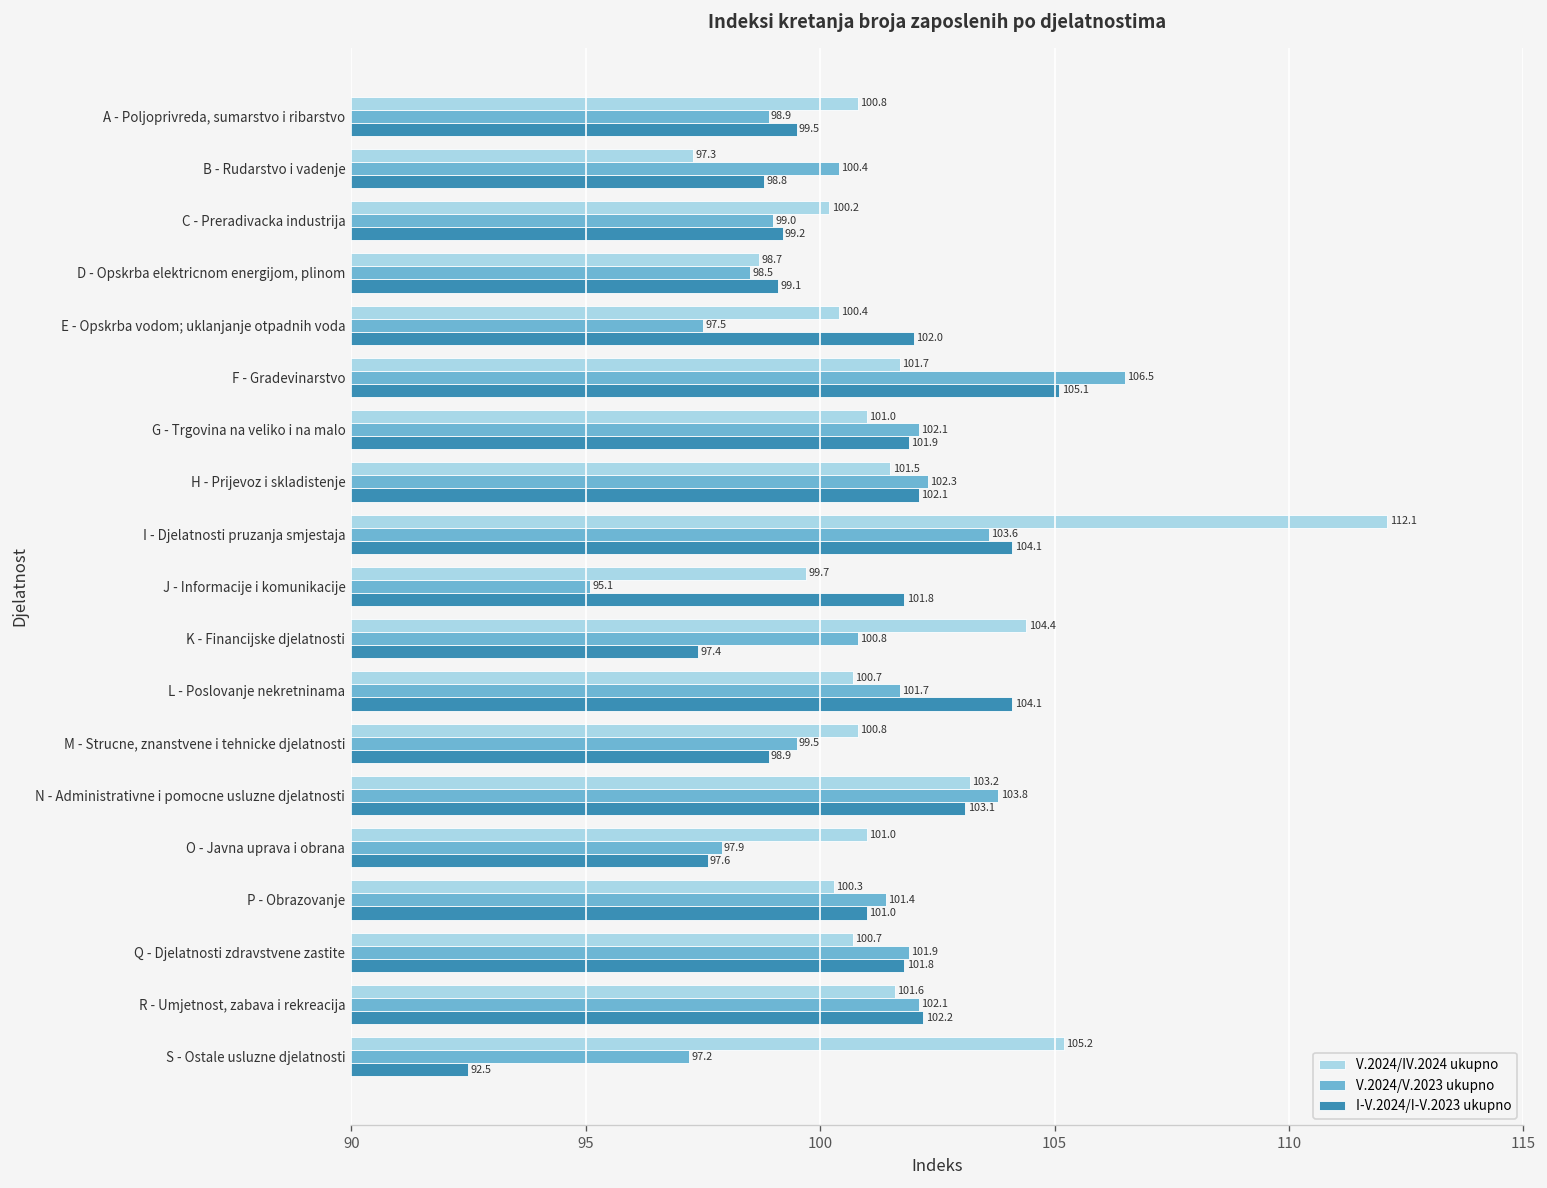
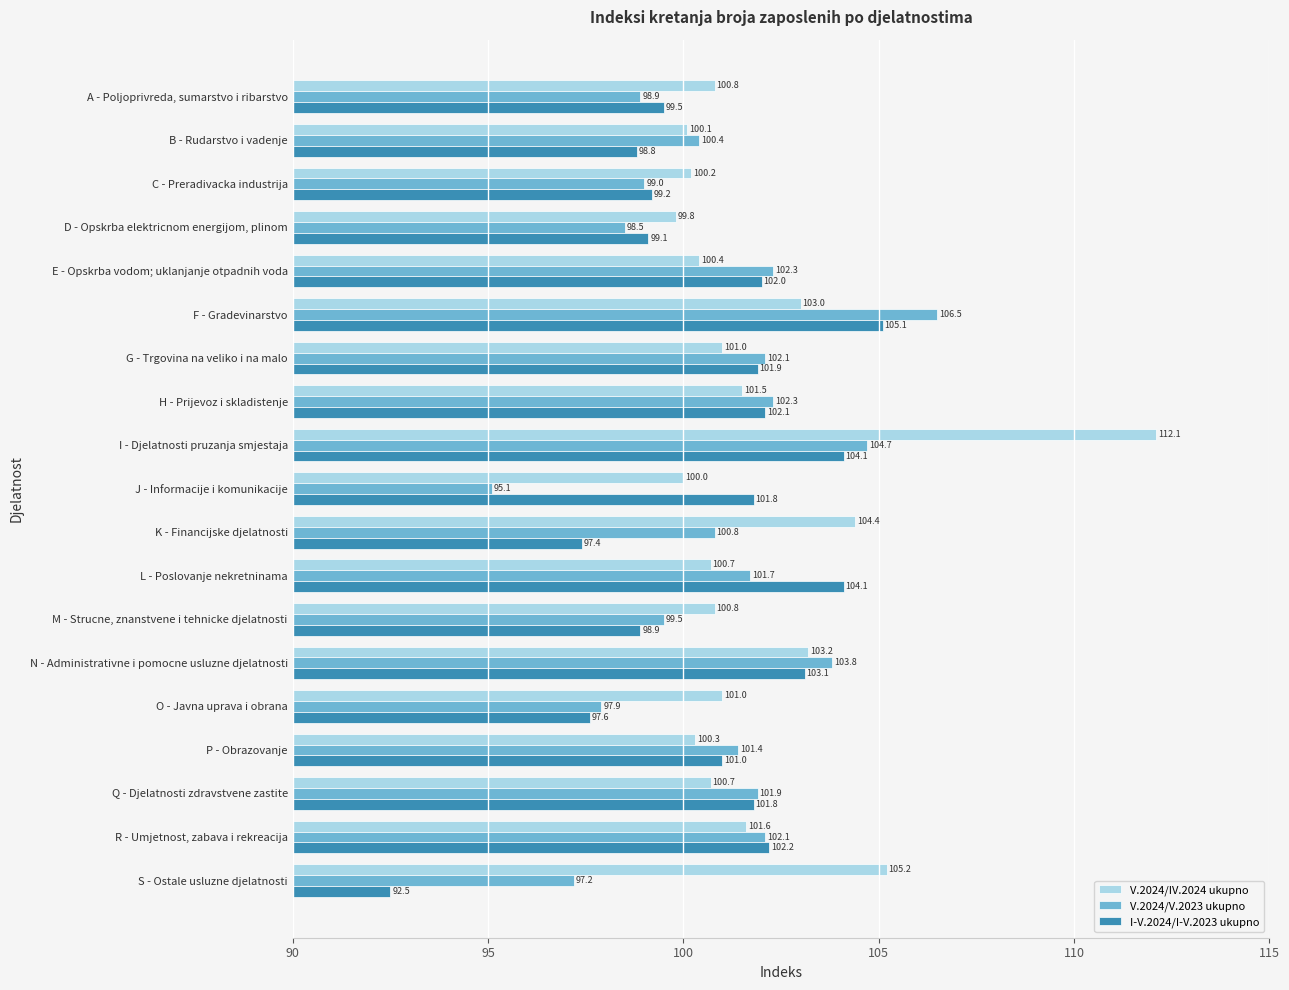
V.2024/IV.2024 ukupno, B - Rudarstvo i vadenje: 97.3 -> 100.1
V.2024/IV.2024 ukupno, D - Opskrba elektricnom energijom, plinom: 98.7 -> 99.8
V.2024/V.2023 ukupno, E - Opskrba vodom; uklanjanje otpadnih voda: 97.5 -> 102.3
V.2024/IV.2024 ukupno, F - Gradevinarstvo: 101.7 -> 103.0
V.2024/V.2023 ukupno, I - Djelatnosti pruzanja smjestaja: 103.6 -> 104.7
V.2024/IV.2024 ukupno, J - Informacije i komunikacije: 99.7 -> 100.0
